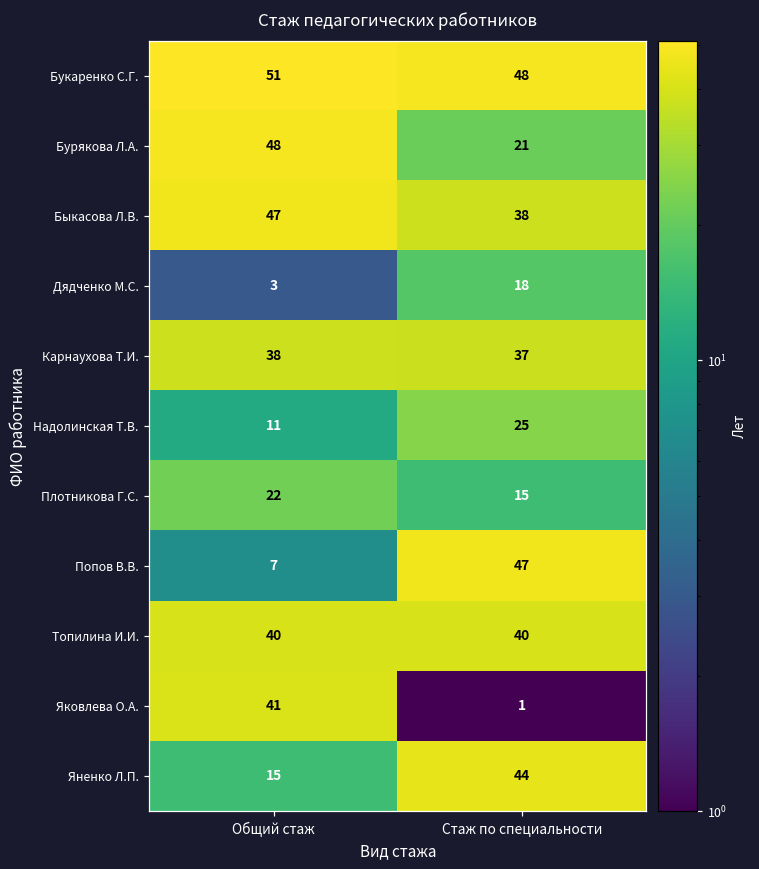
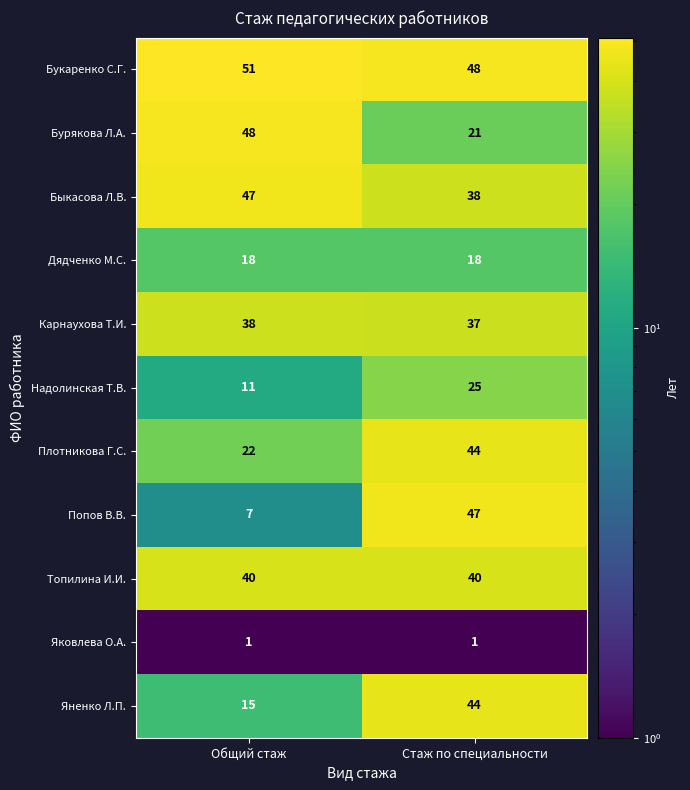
Дядченко М.С., Общий стаж: 3 -> 18
Плотникова Г.С., Стаж по специальности: 15 -> 44
Яковлева О.А., Общий стаж: 41 -> 1
